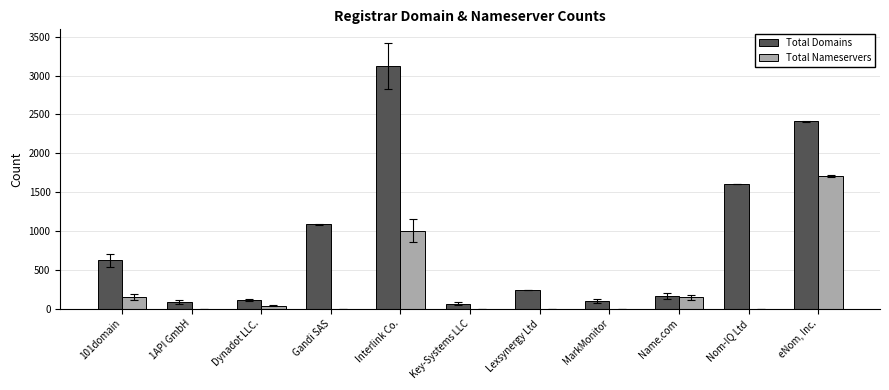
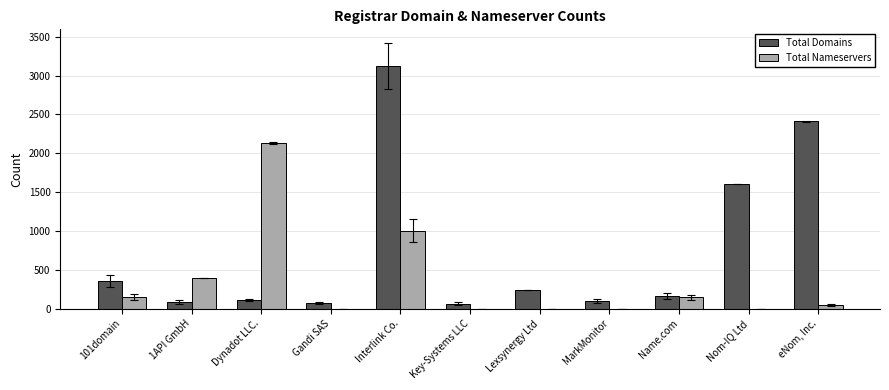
Total Domains, 101domain: 600 -> 400
Total Nameservers, 1API GmbH: 0 -> 400
Total Nameservers, Dynadot LLC.: 0 -> 2100
Total Domains, Gandi SAS: 1100 -> 100
Total Nameservers, eNom, Inc.: 1700 -> 100
